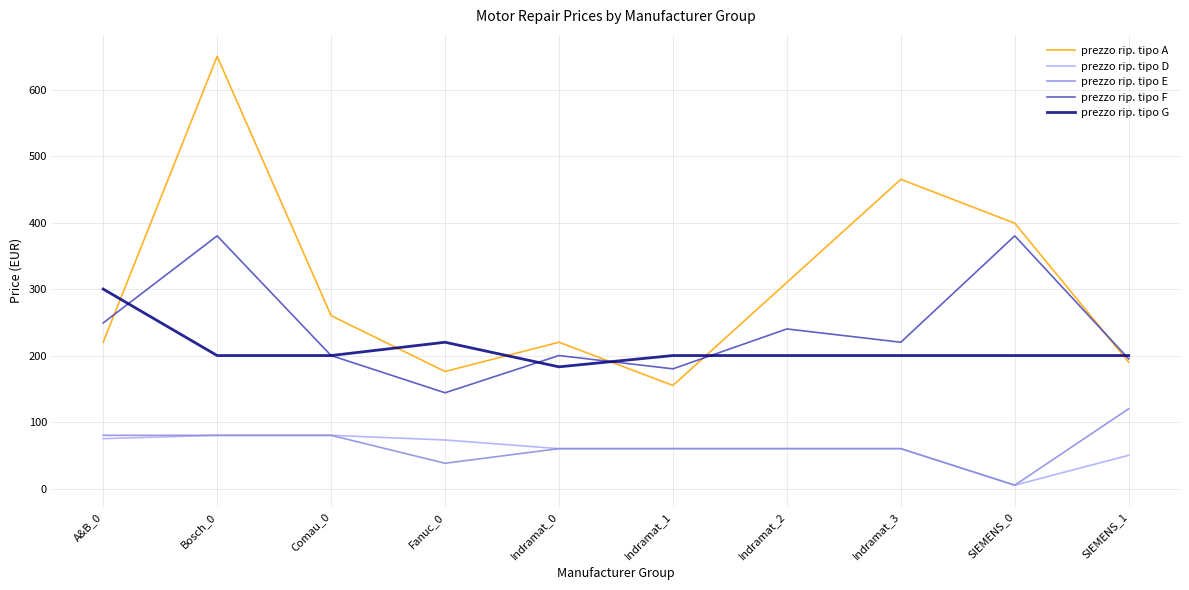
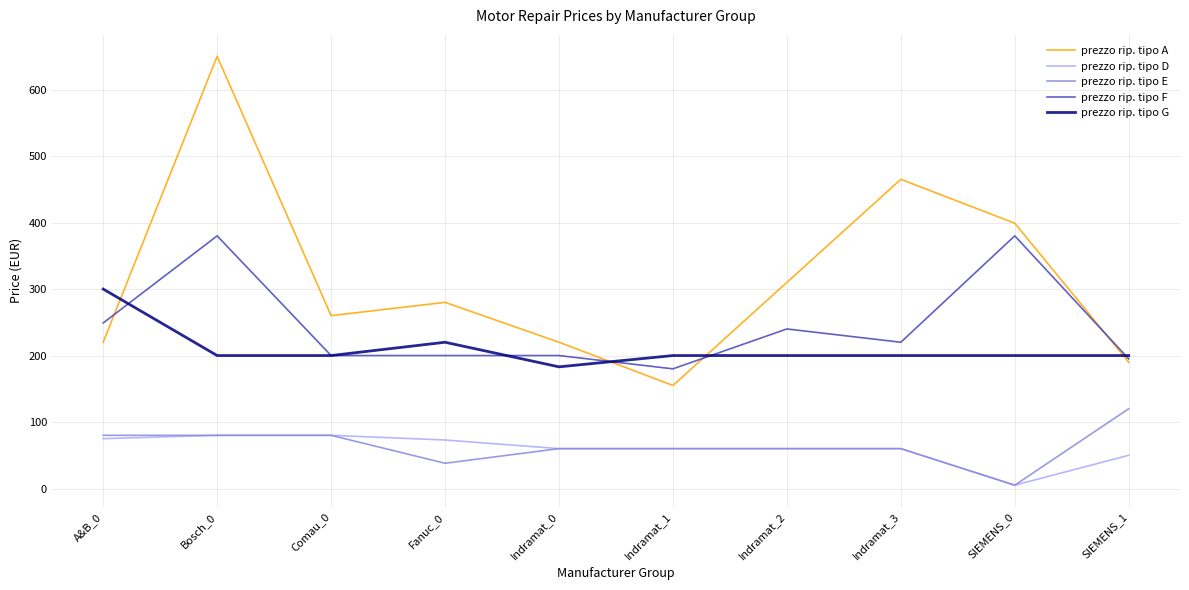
prezzo rip. tipo A, Fanuc_0: 180 -> 280
prezzo rip. tipo F, Fanuc_0: 140 -> 200
